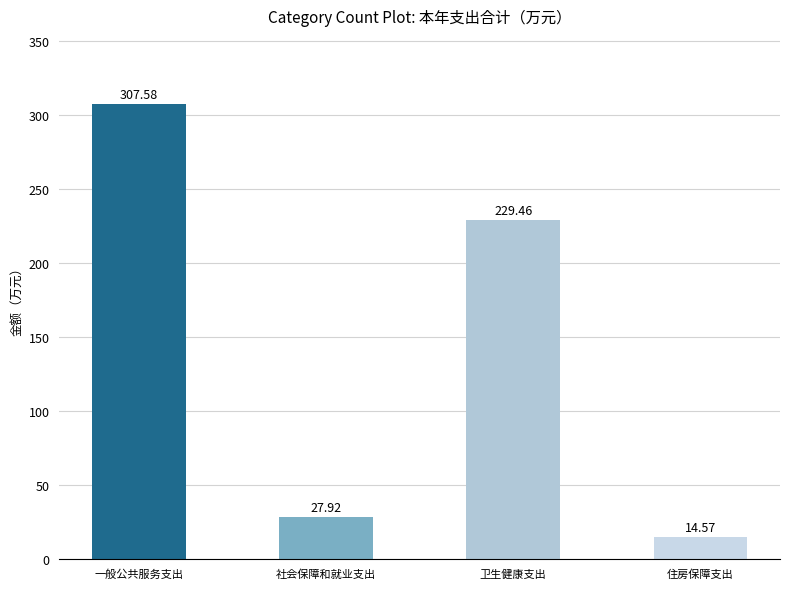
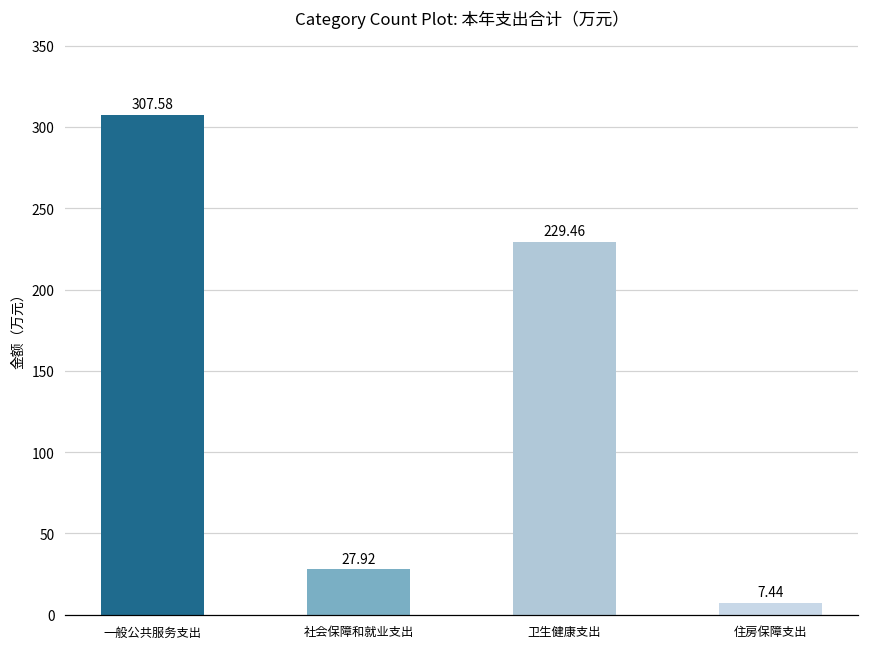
住房保障支出: 14.57 -> 7.44
